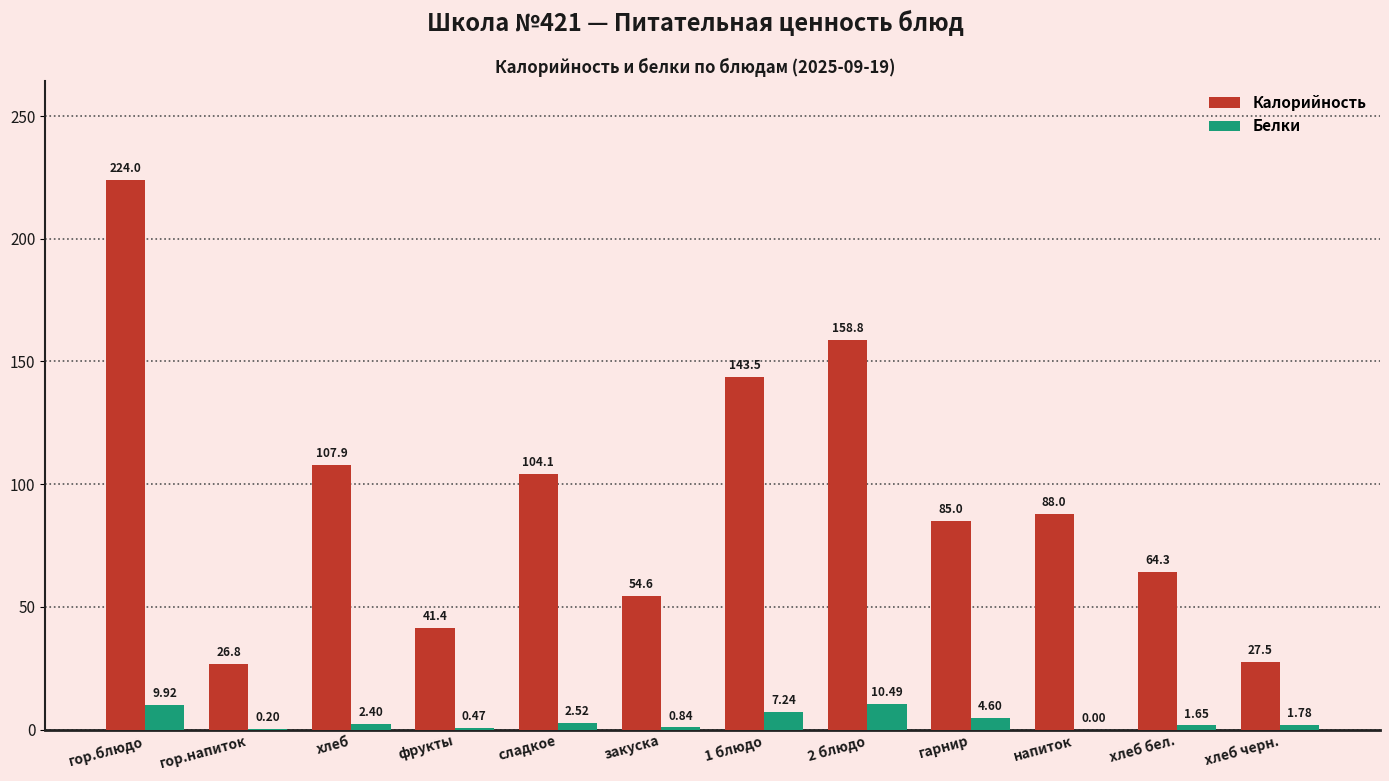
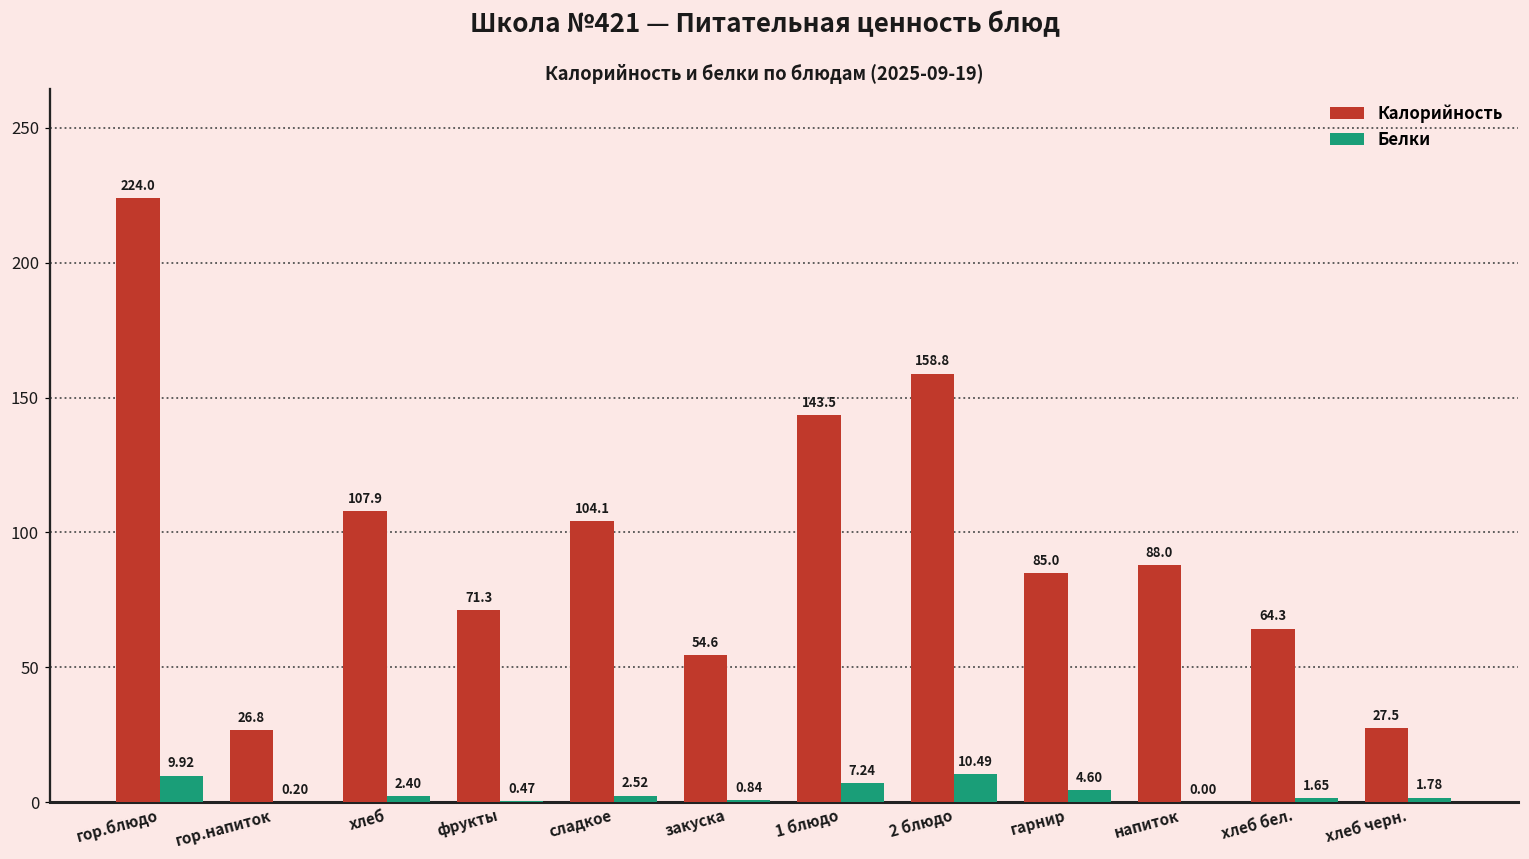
Калорийность, фрукты: 41.4 -> 71.3
